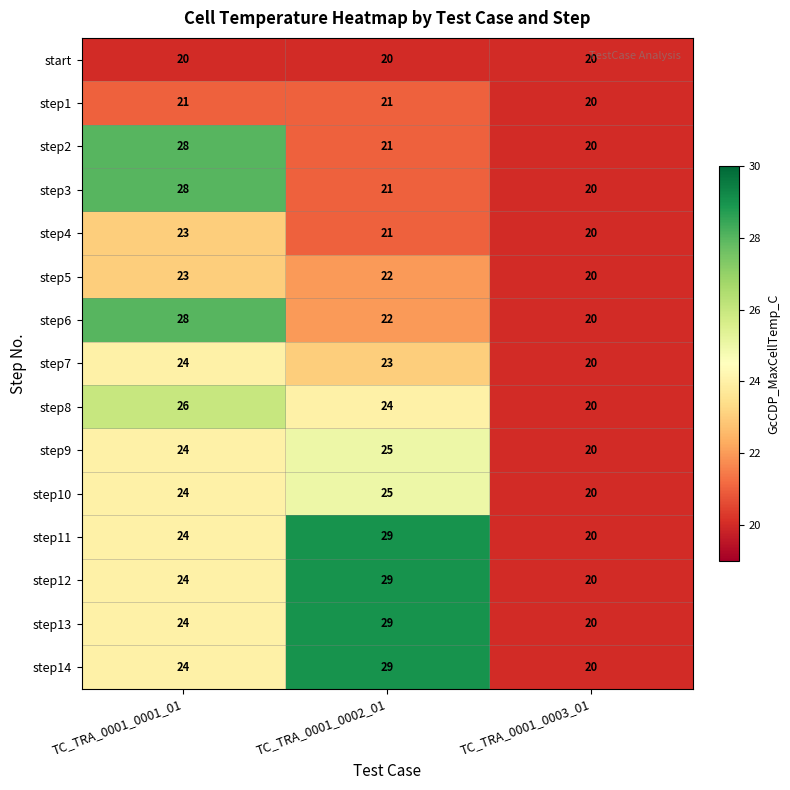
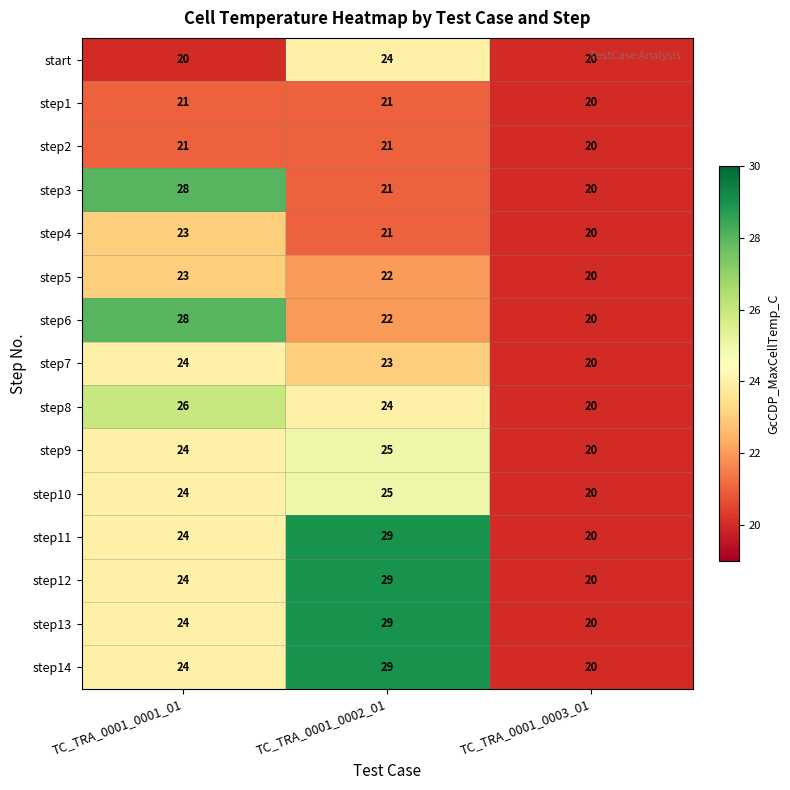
start, TC_TRA_0001_0002_01: 20 -> 24
step2, TC_TRA_0001_0001_01: 28 -> 21
